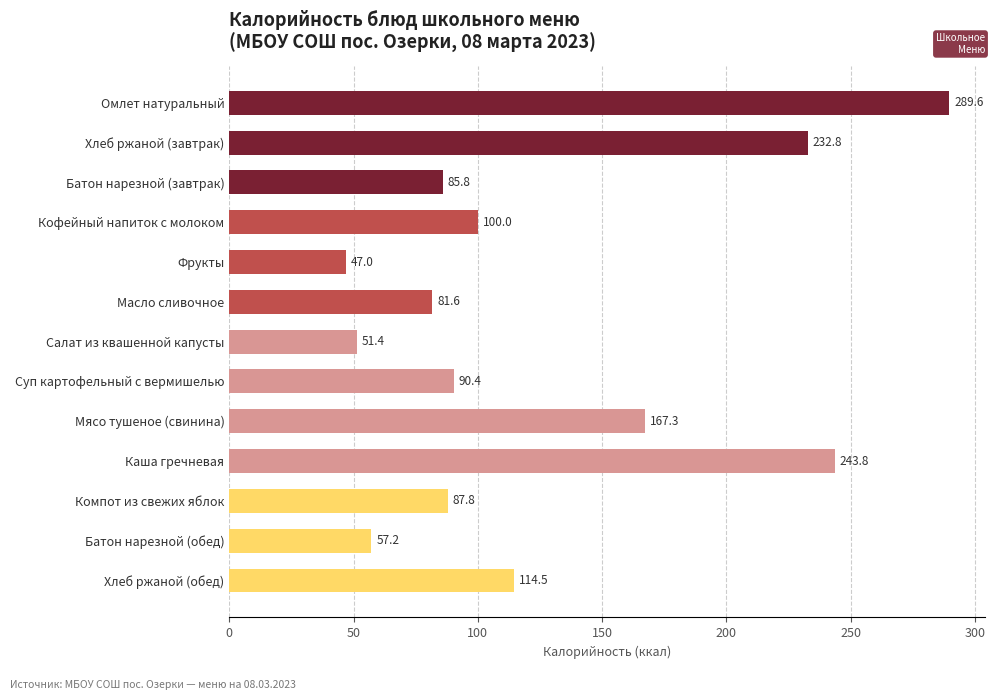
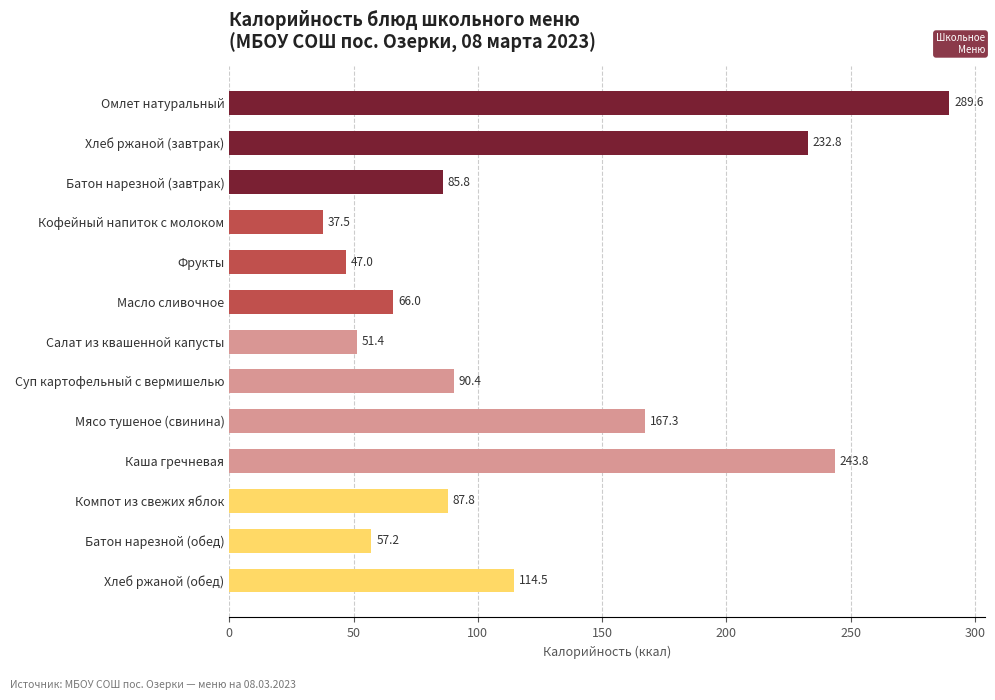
Кофейный напиток с молоком: 100.0 -> 37.5
Масло сливочное: 81.6 -> 66.0
